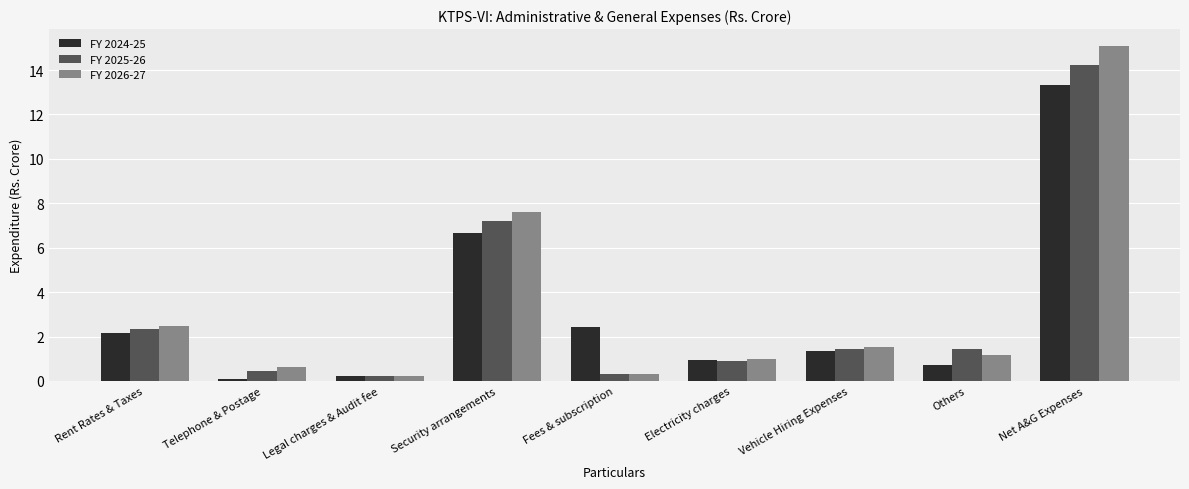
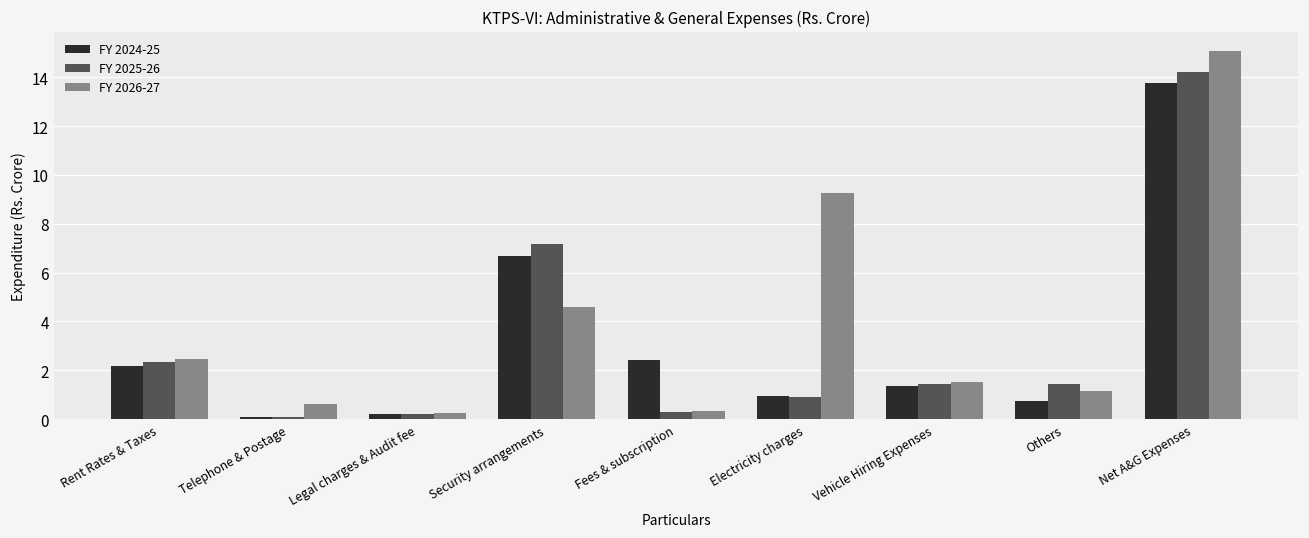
FY 2025-26, Telephone & Postage: 0.5 -> 0.1
FY 2026-27, Security arrangements: 7.6 -> 4.6
FY 2026-27, Electricity charges: 1.0 -> 9.2
FY 2024-25, Net A&G Expenses: 13.3 -> 13.8
